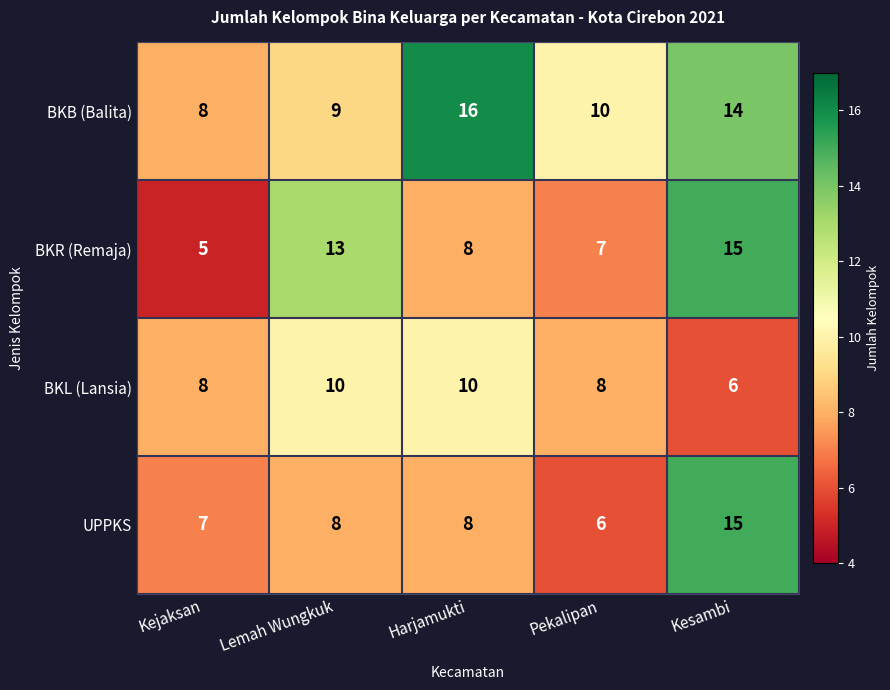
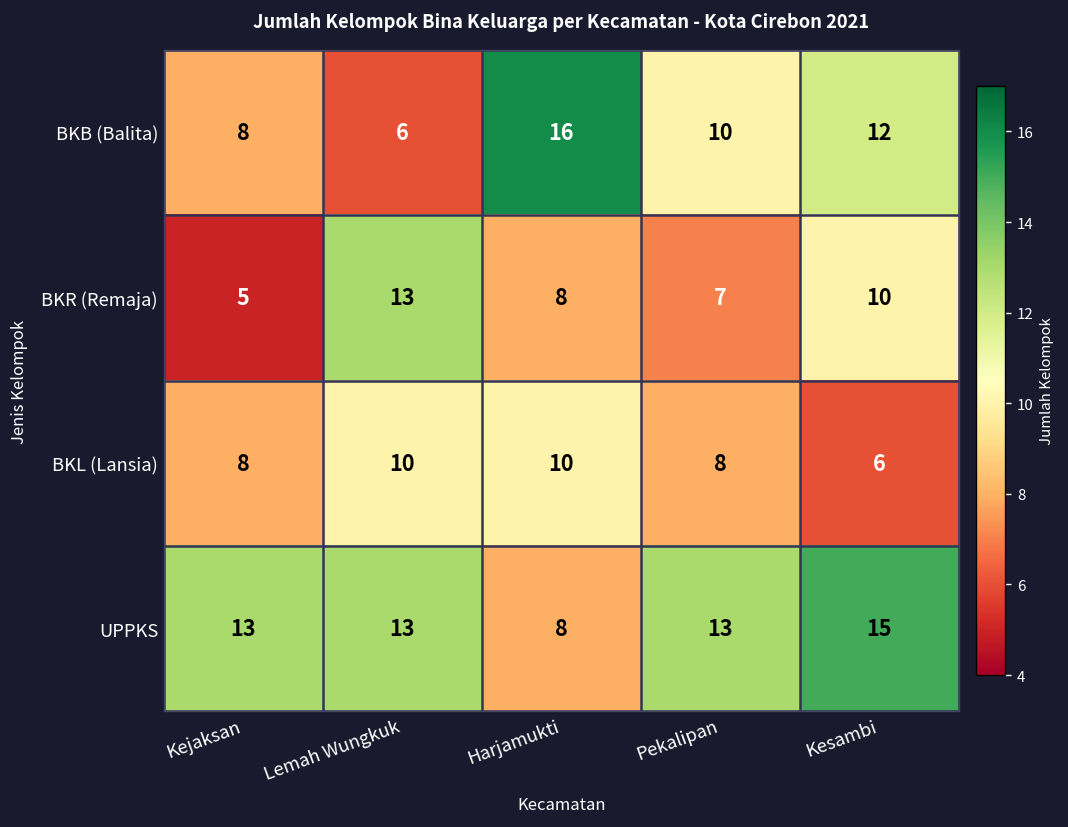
BKB (Balita), Lemah Wungkuk: 9 -> 6
BKB (Balita), Kesambi: 14 -> 12
BKR (Remaja), Kesambi: 15 -> 10
UPPKS, Kejaksan: 7 -> 13
UPPKS, Lemah Wungkuk: 8 -> 13
UPPKS, Pekalipan: 6 -> 13
